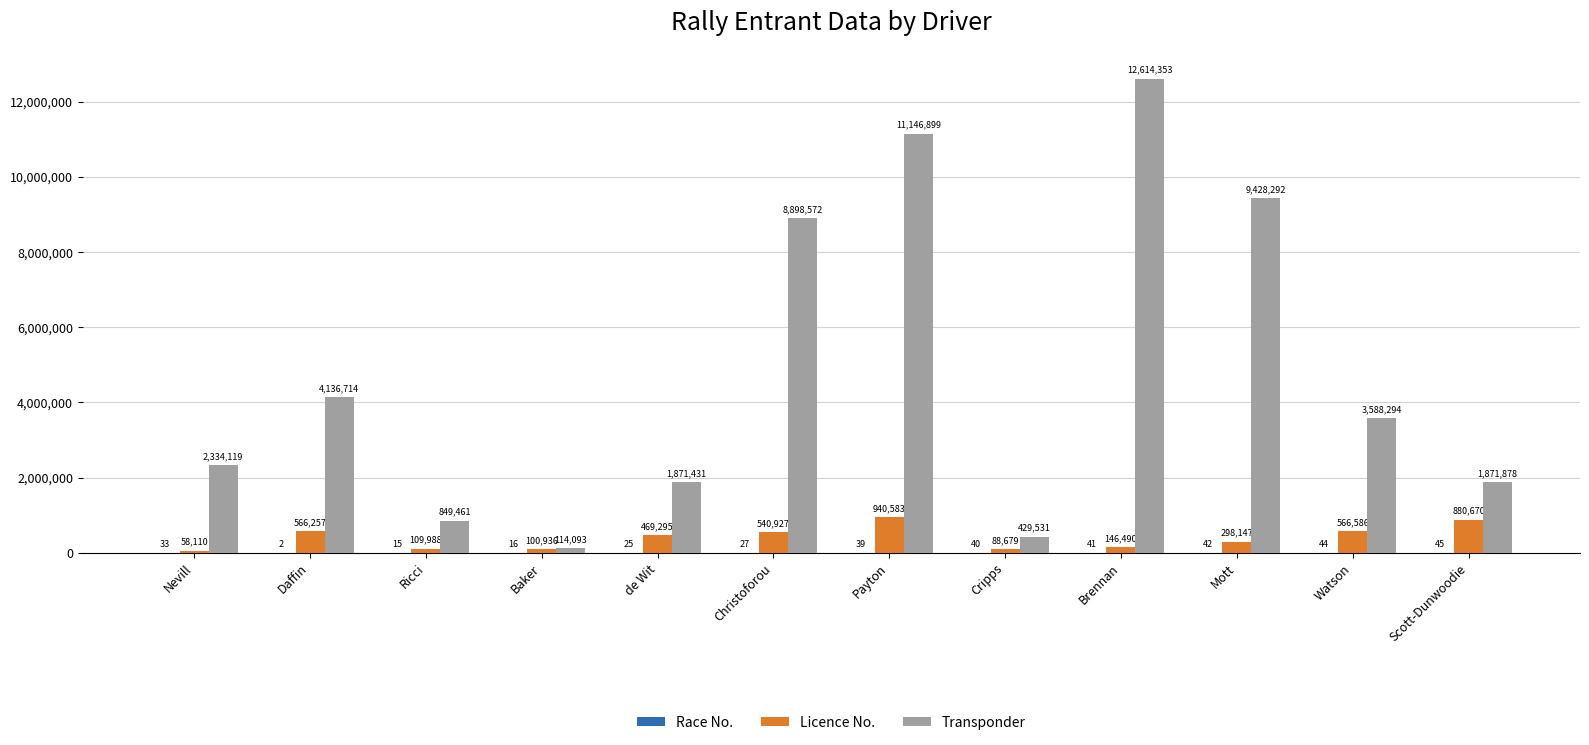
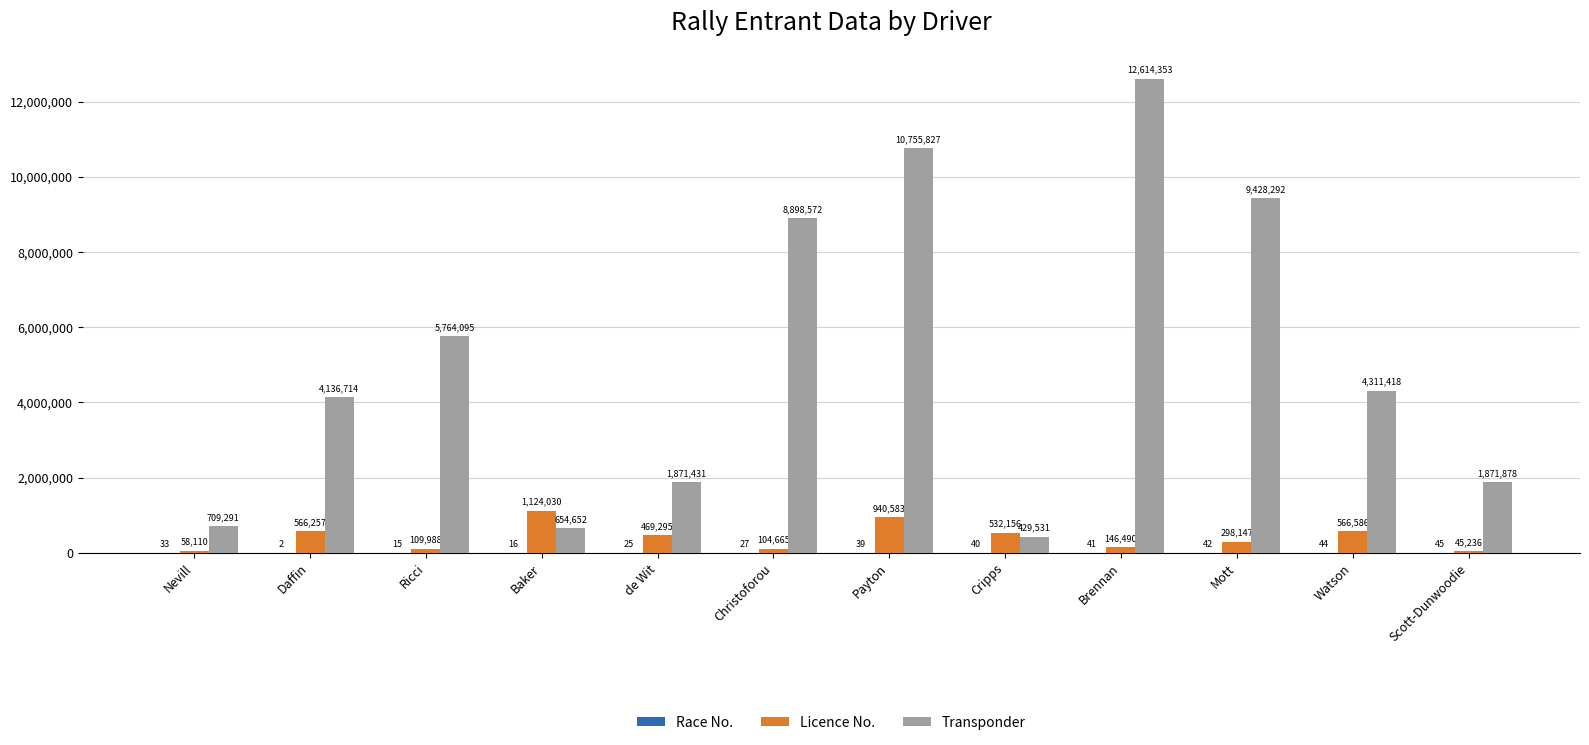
Transponder, Nevill: 2,334,119 -> 709,291
Transponder, Ricci: 849,461 -> 5,764,095
Licence No., Baker: 100,936 -> 1,124,030
Transponder, Baker: 114,093 -> 654,652
Licence No., Christoforou: 540,927 -> 104,665
Transponder, Payton: 11,146,899 -> 10,755,827
Licence No., Cripps: 88,679 -> 532,156
Transponder, Watson: 3,588,294 -> 4,311,418
Licence No., Scott-Dunwoodie: 880,670 -> 45,236
